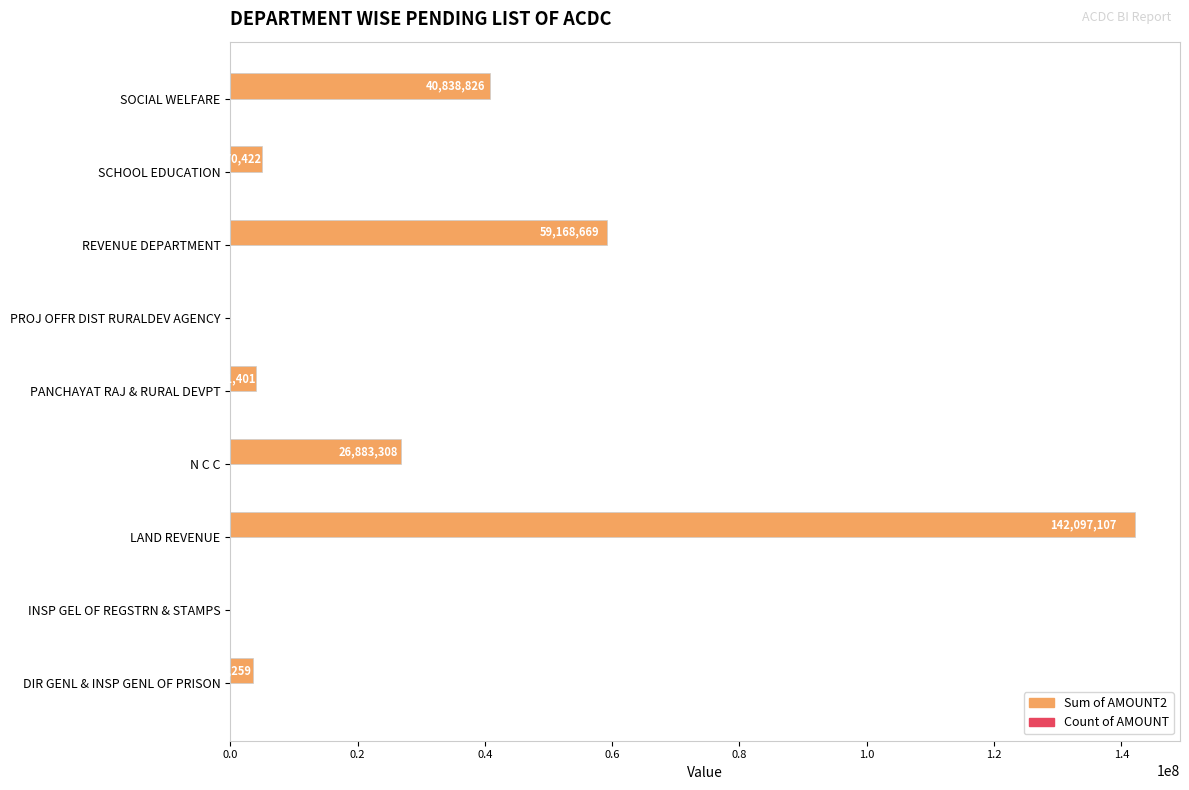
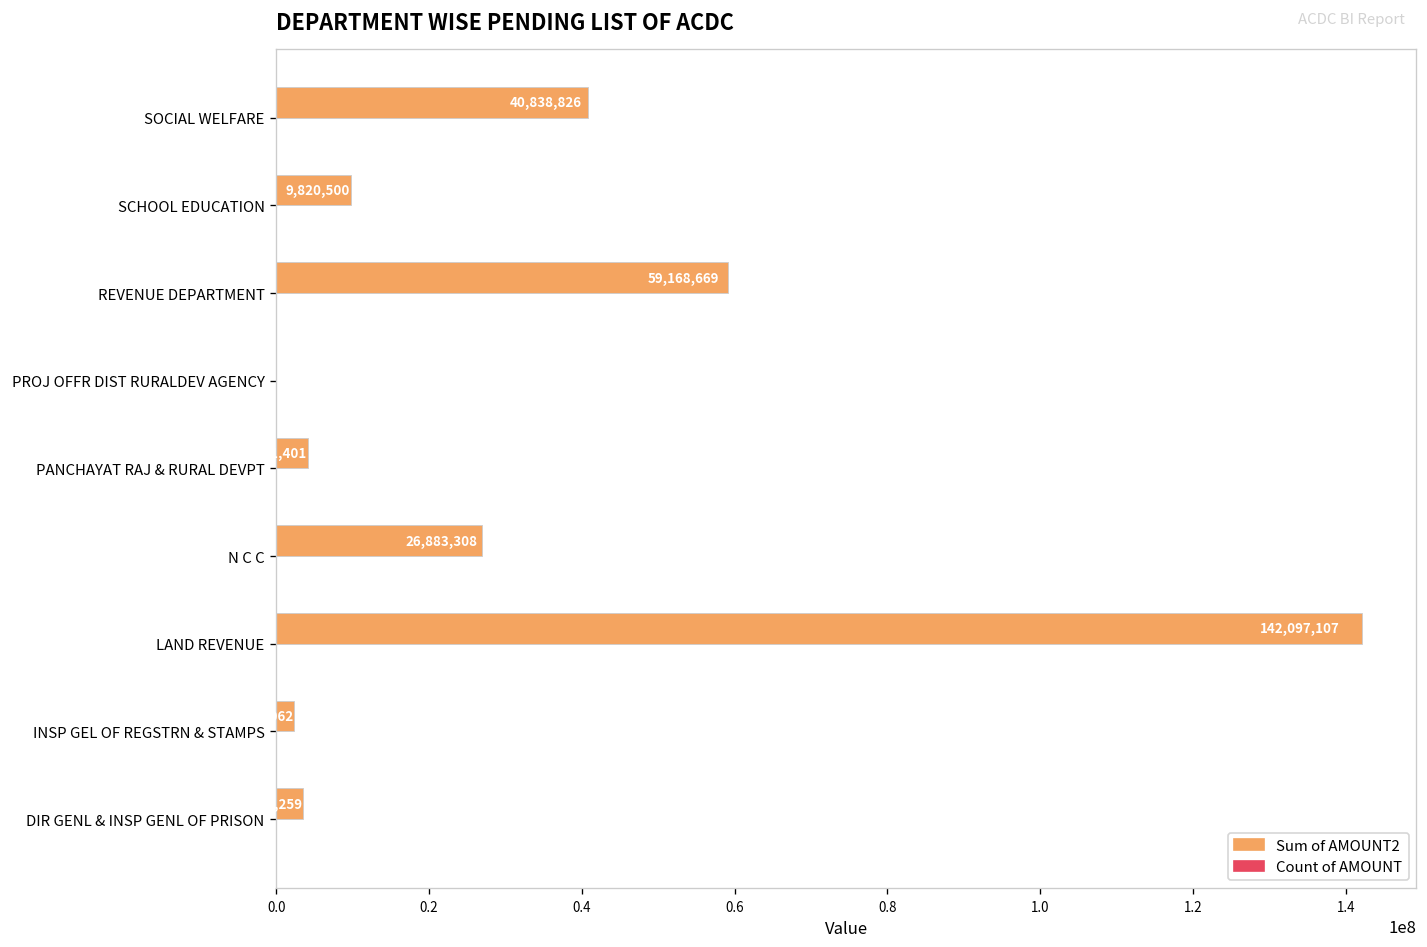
Sum of AMOUNT2, SCHOOL EDUCATION: 5,070,422 -> 9,820,500
Sum of AMOUNT2, INSP GEL OF REGSTRN & STAMPS: 0 -> 2000000
